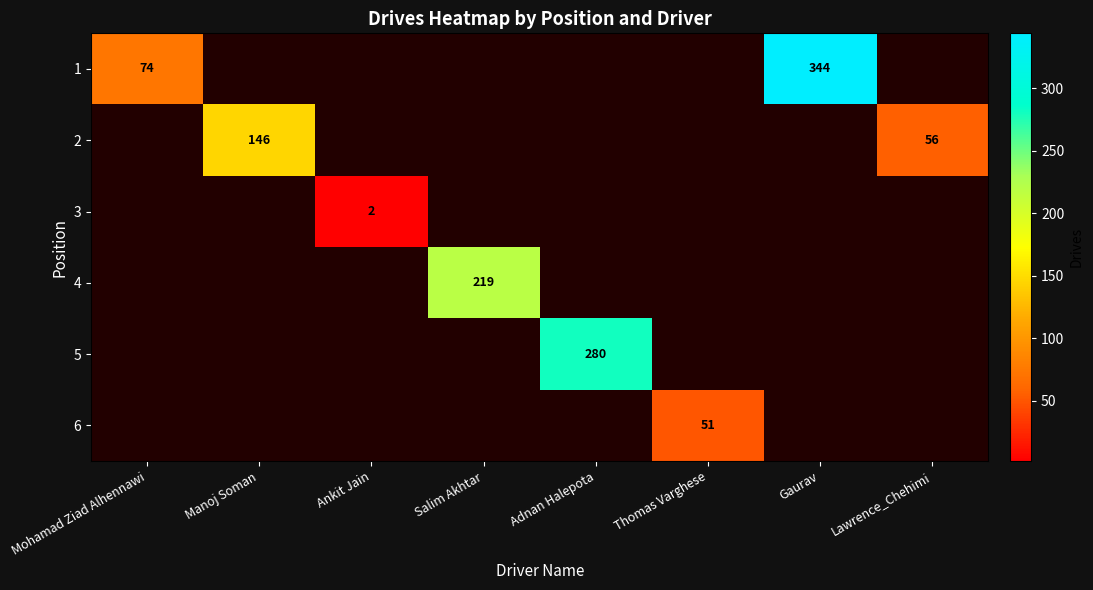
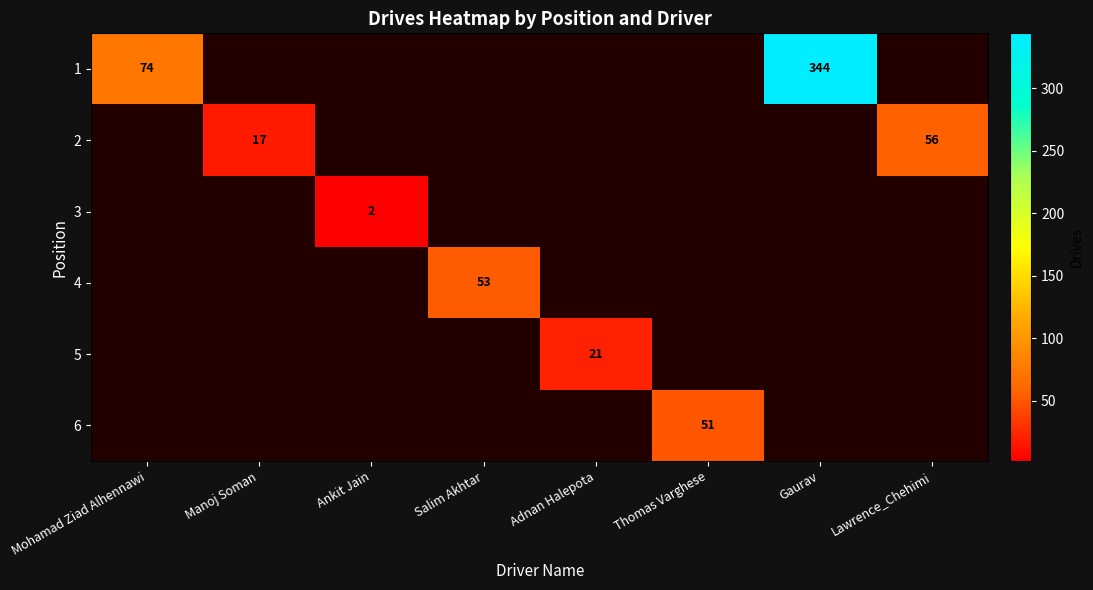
2, Manoj Soman: 146 -> 17
4, Salim Akhtar: 219 -> 53
5, Adnan Halepota: 280 -> 21
